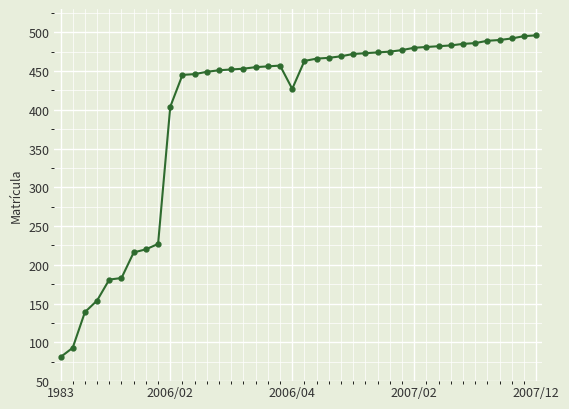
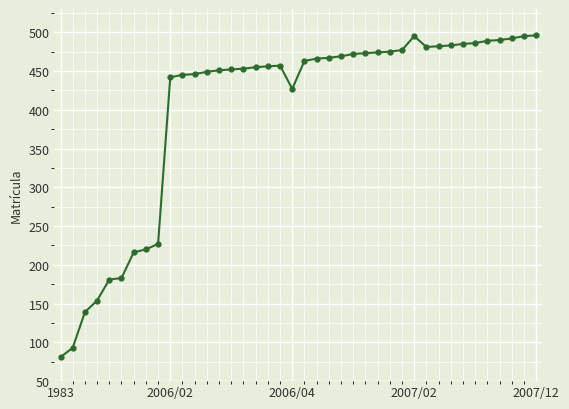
2006/02: 400 -> 440
2007/02: 480 -> 500
